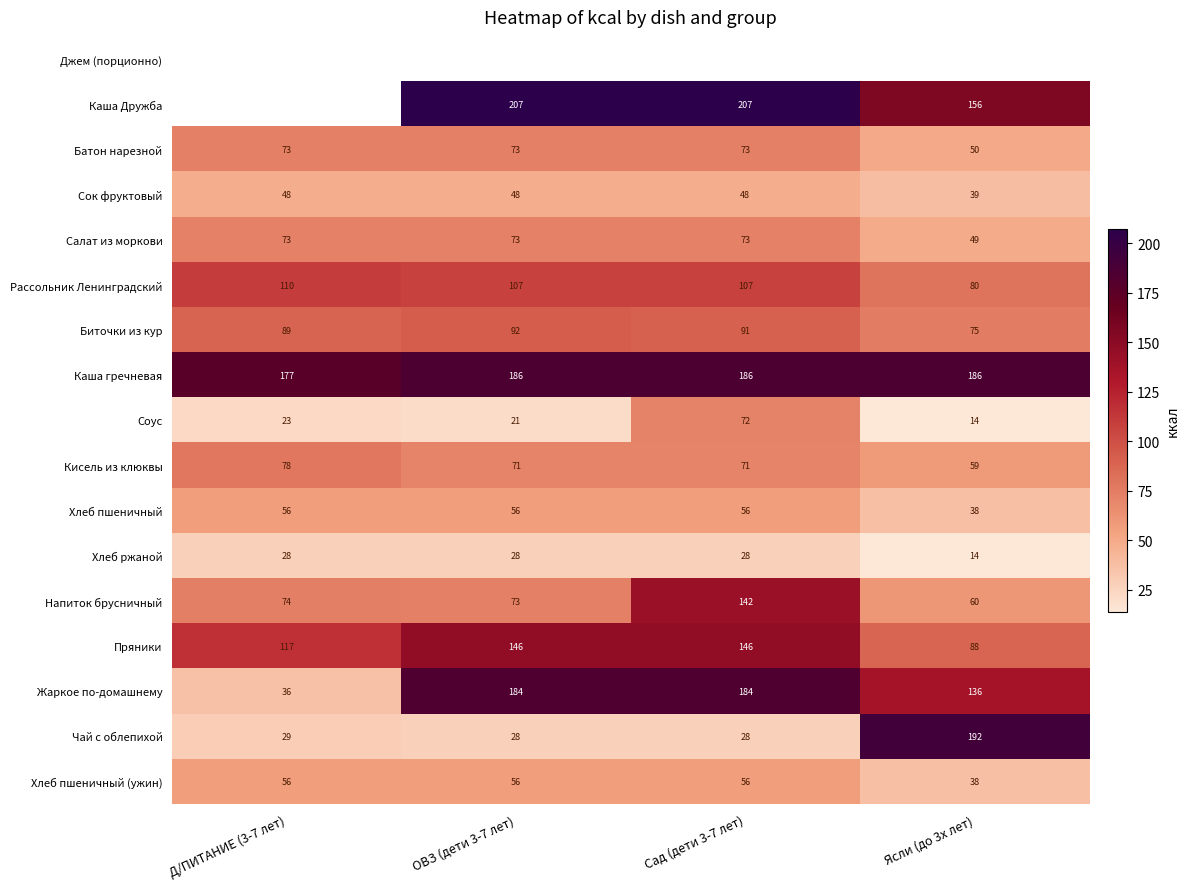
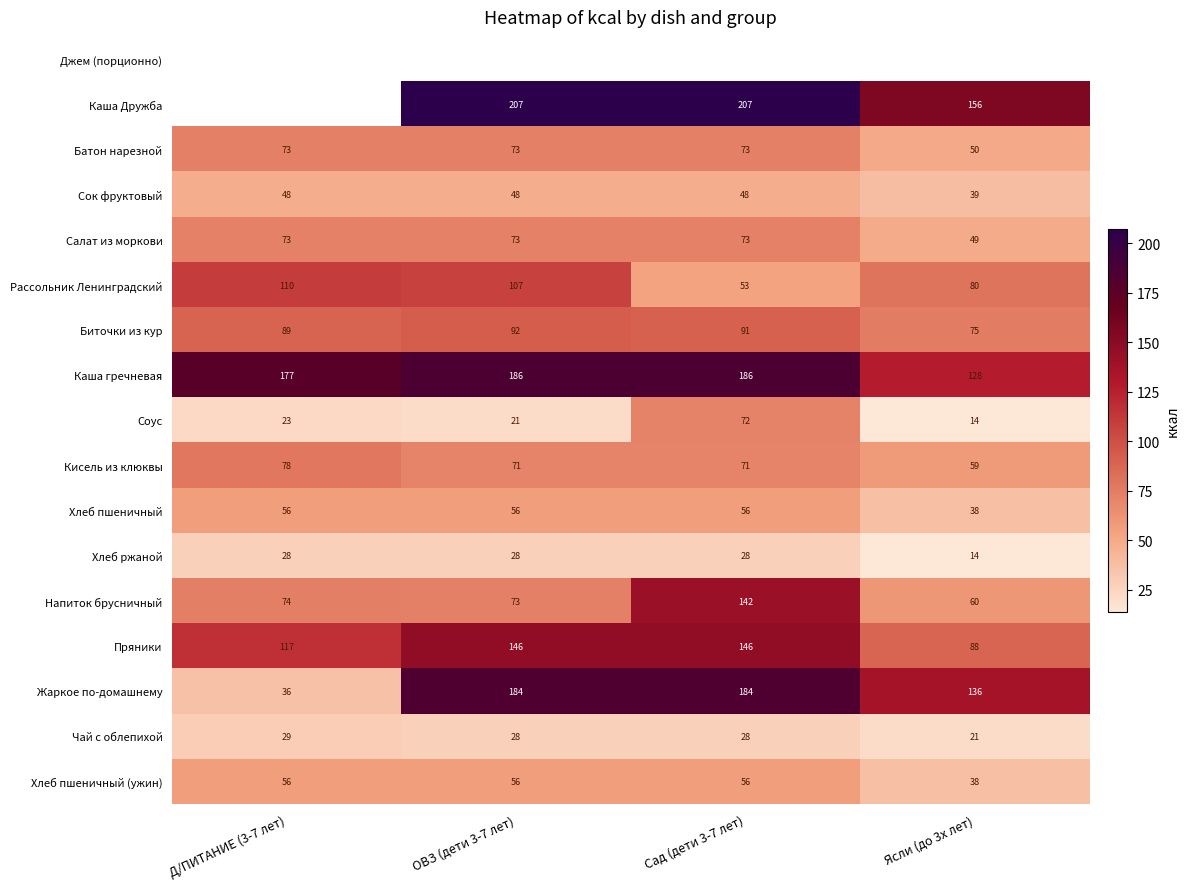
Рассольник Ленинградский, Сад (дети 3-7 лет): 107 -> 53
Каша гречневая, Ясли (до 3х лет): 186 -> 128
Чай с облепихой, Ясли (до 3х лет): 192 -> 21
